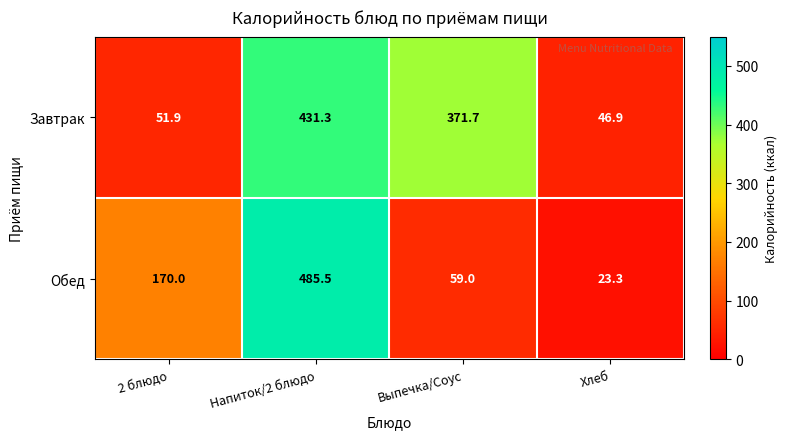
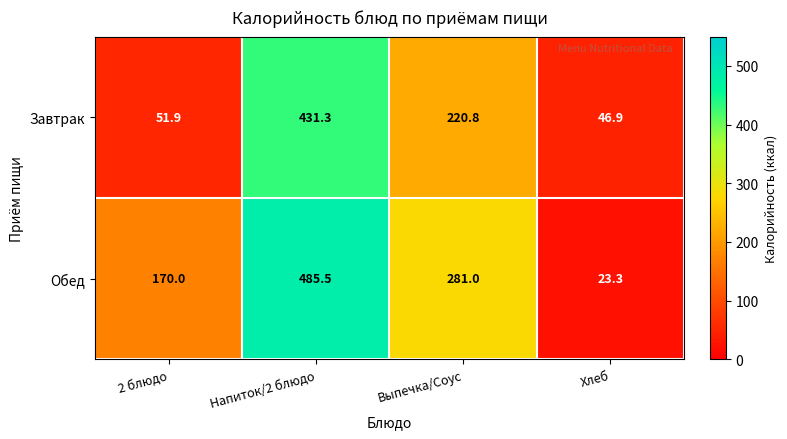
Завтрак, Выпечка/Соус: 371.7 -> 220.8
Обед, Выпечка/Соус: 59.0 -> 281.0
